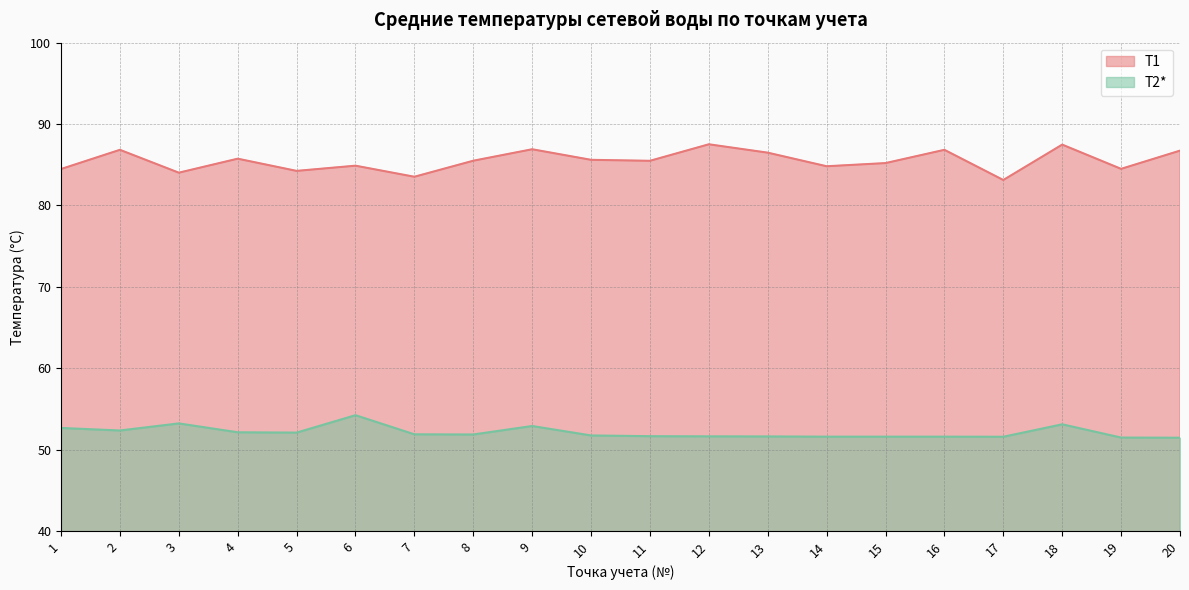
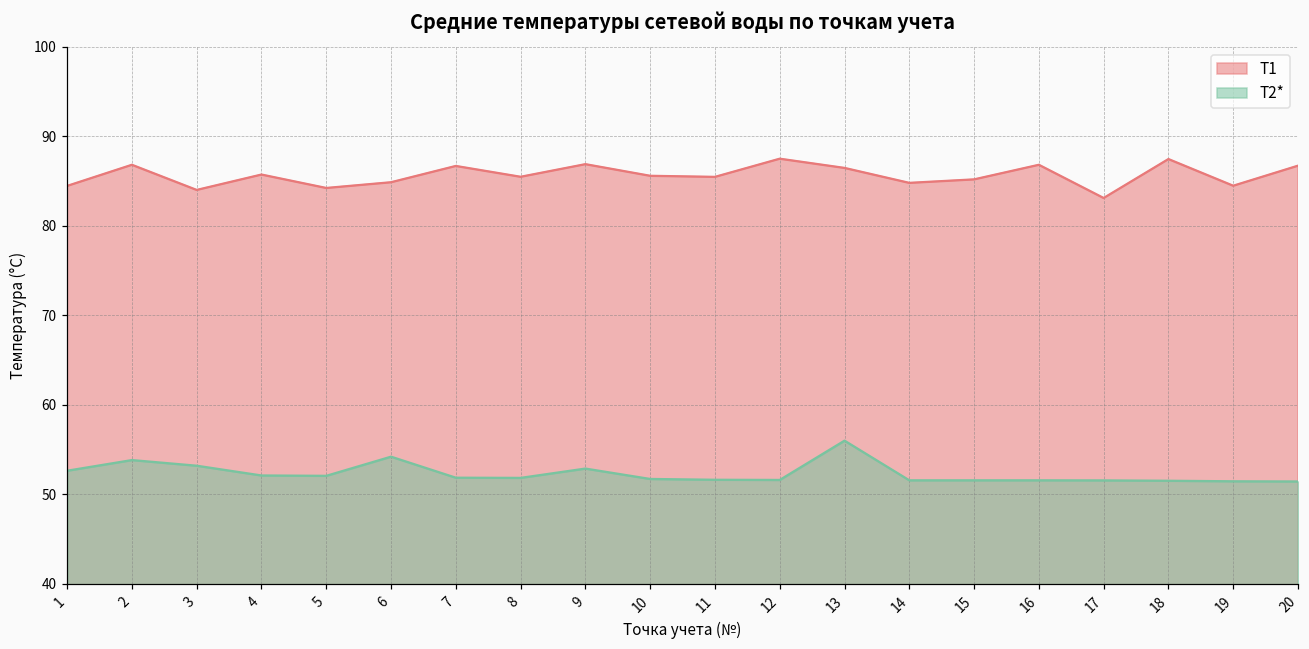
T2*, 2: 52 -> 54
T1, 7: 84 -> 87
T2*, 13: 52 -> 56
T2*, 18: 53 -> 52
